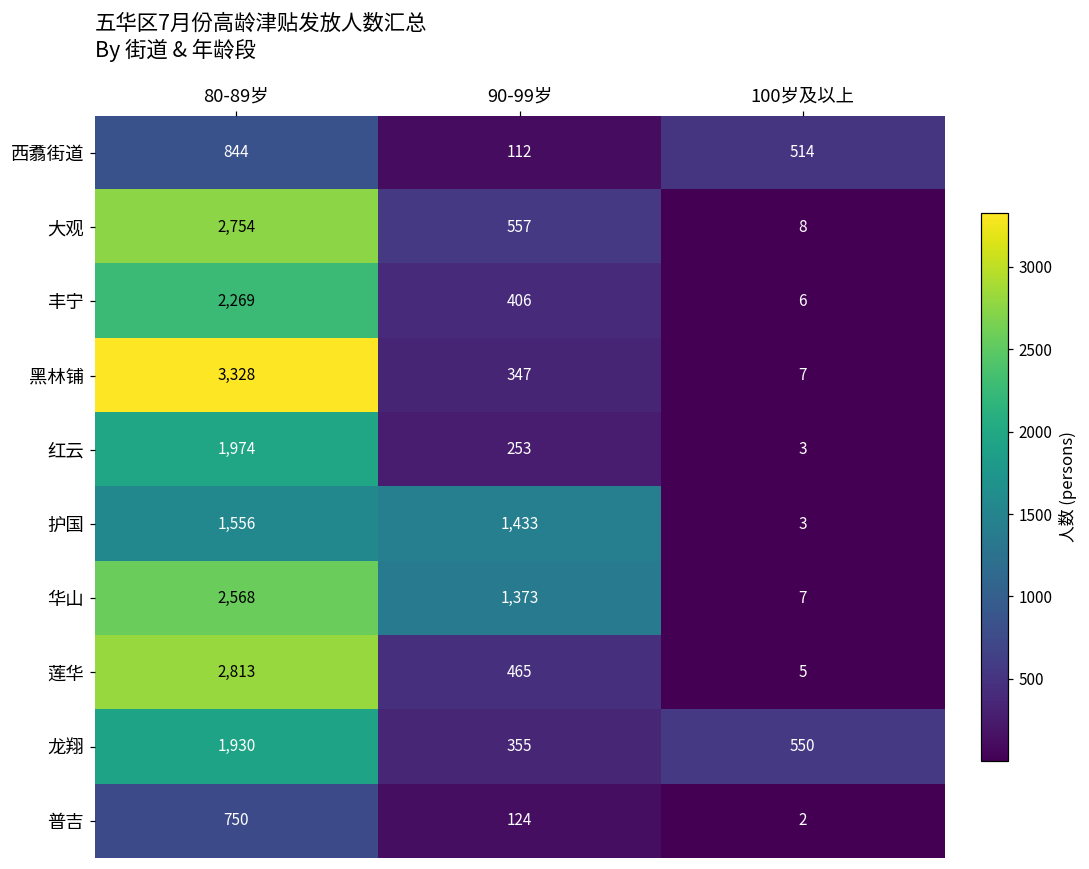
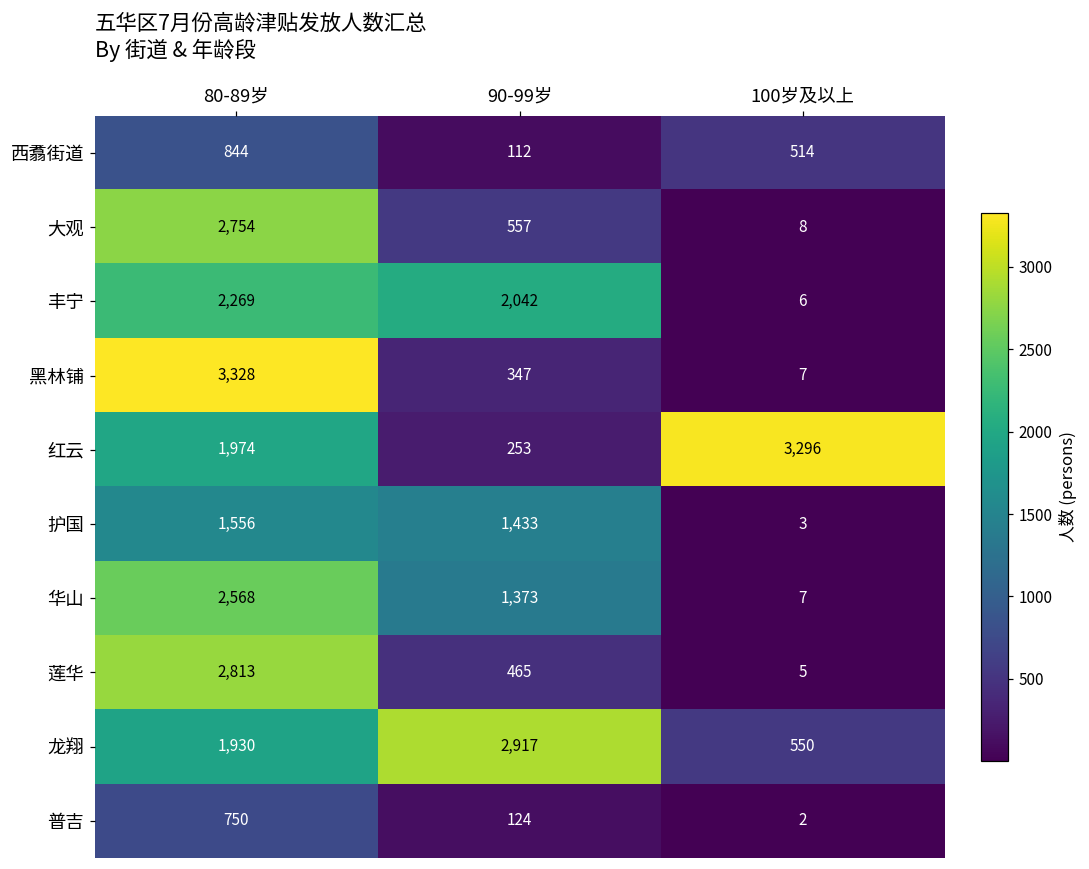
丰宁, 90-99岁: 406 -> 2,042
红云, 100岁及以上: 3 -> 3,296
龙翔, 90-99岁: 355 -> 2,917
